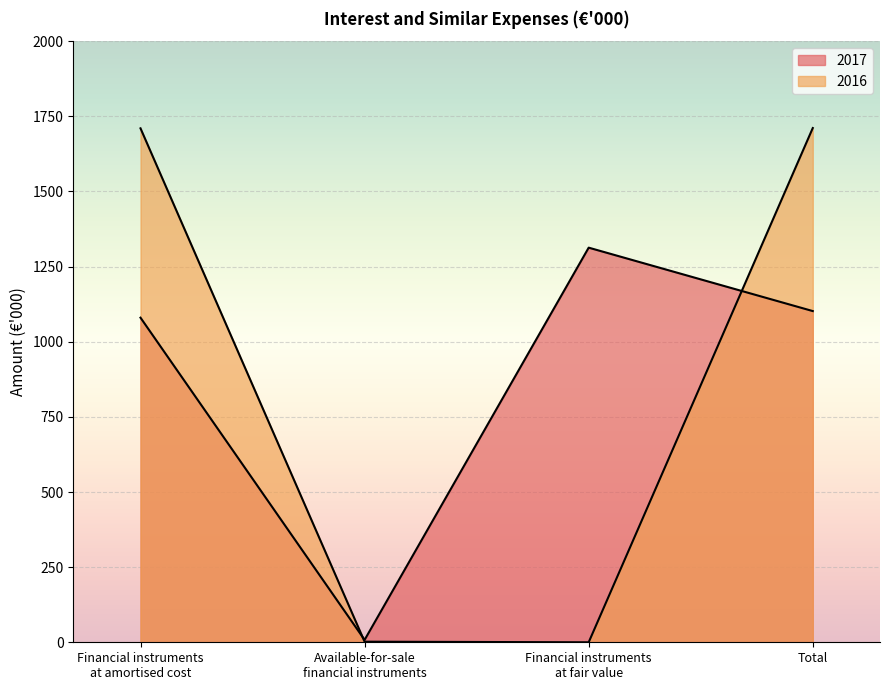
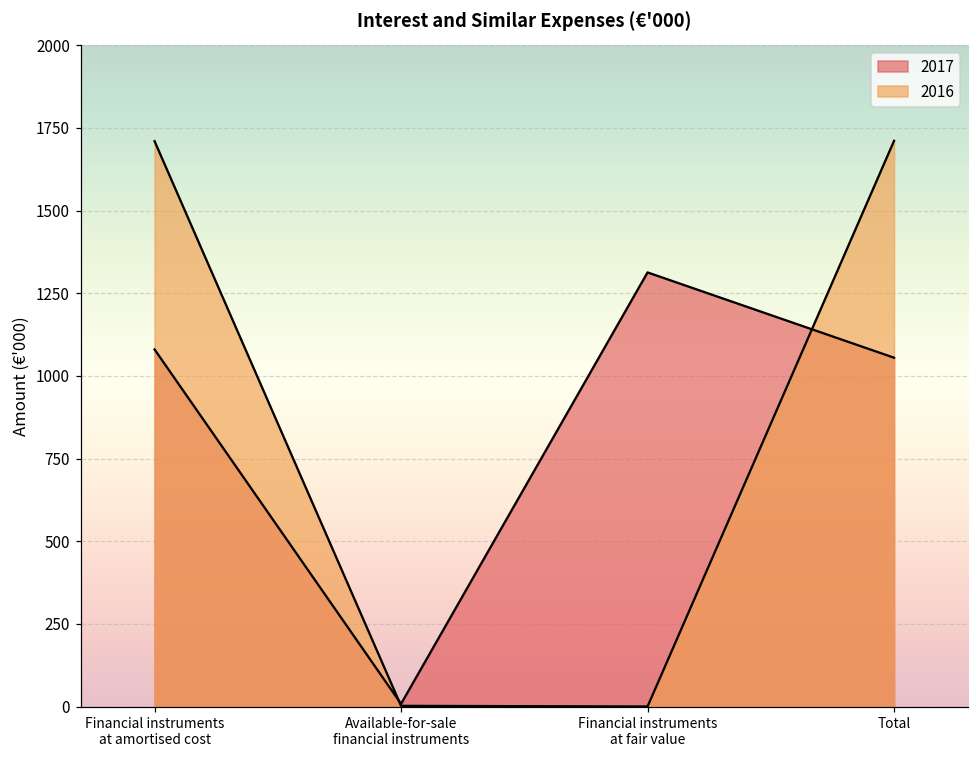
2017, Total: 1100 -> 1060
